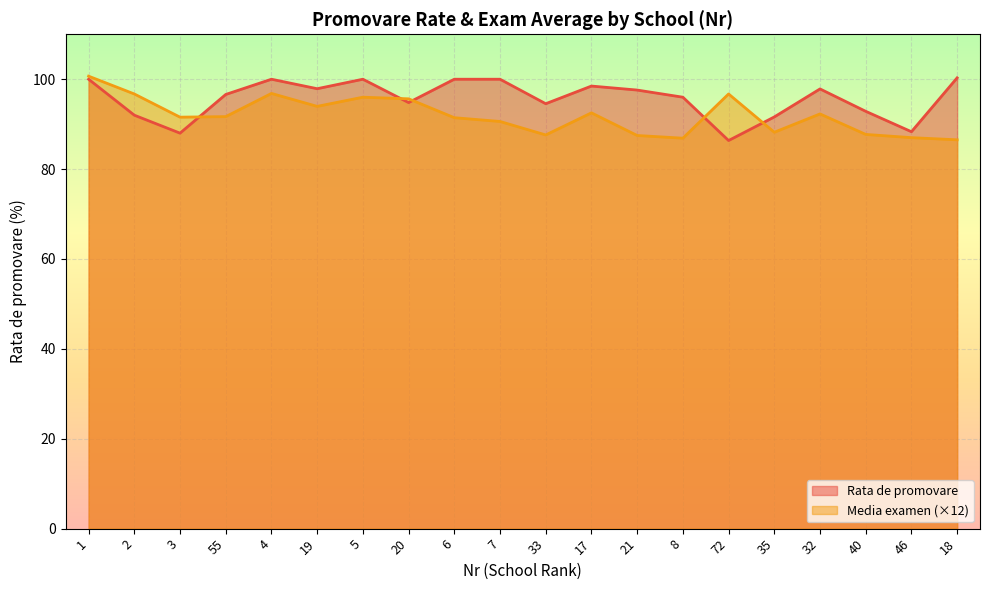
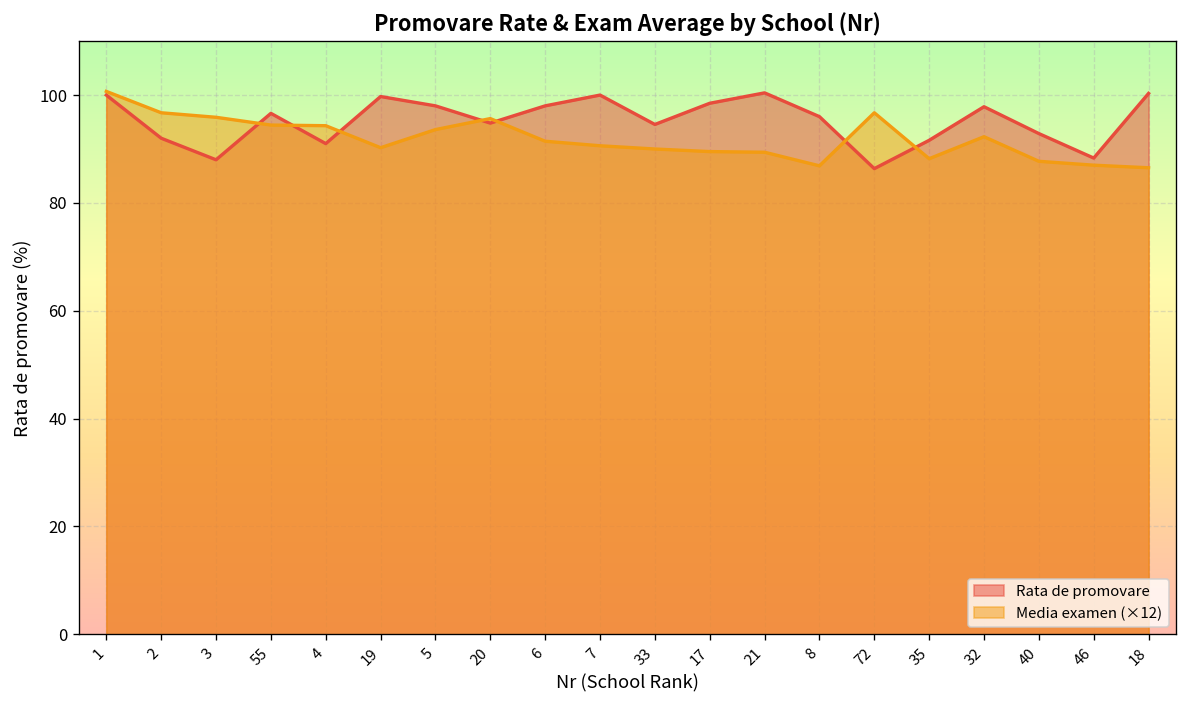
Media examen (×12), 3: 92 -> 96
Media examen (×12), 55: 92 -> 94
Rata de promovare, 4: 100 -> 91
Media examen (×12), 4: 97 -> 94
Rata de promovare, 19: 98 -> 100
Media examen (×12), 19: 94 -> 90
Rata de promovare, 5: 100 -> 98
Media examen (×12), 5: 96 -> 94
Rata de promovare, 6: 100 -> 98
Media examen (×12), 33: 88 -> 90
Media examen (×12), 17: 93 -> 90
Rata de promovare, 21: 98 -> 100
Media examen (×12), 21: 87 -> 89
